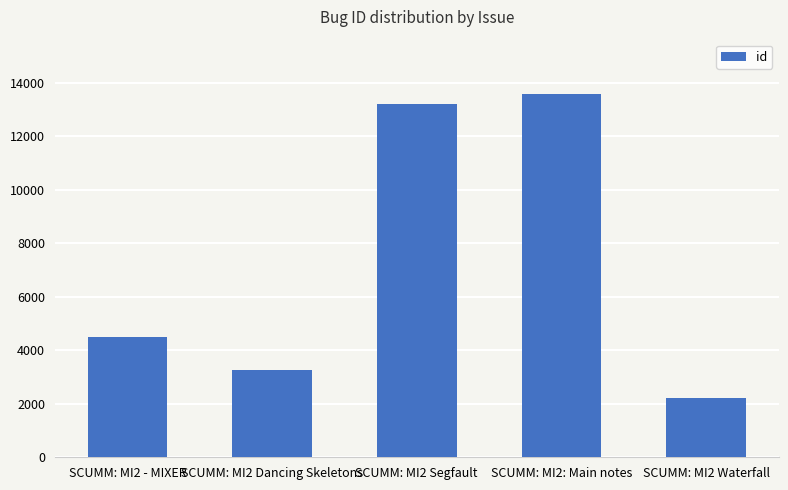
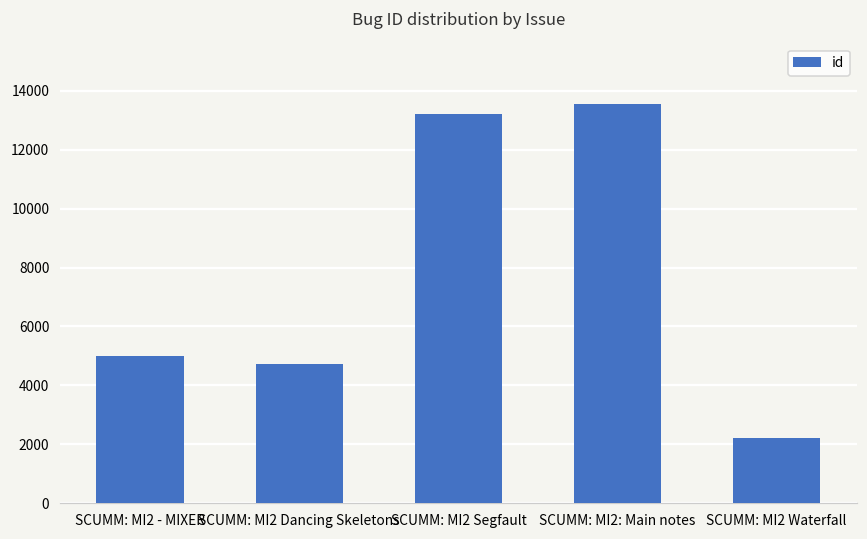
SCUMM: MI2 - MIXER: 4500 -> 5000
SCUMM: MI2 Dancing Skeletons: 3300 -> 4700
